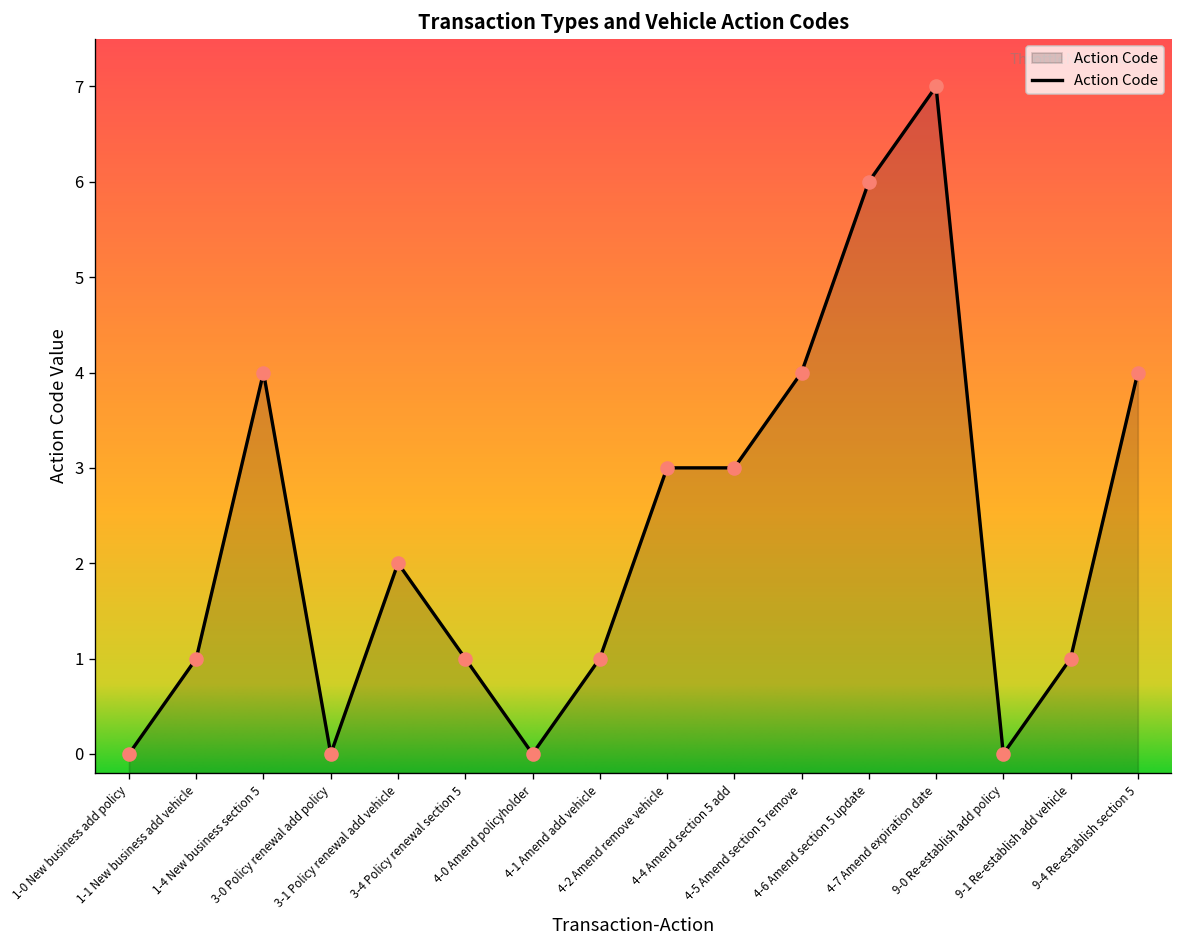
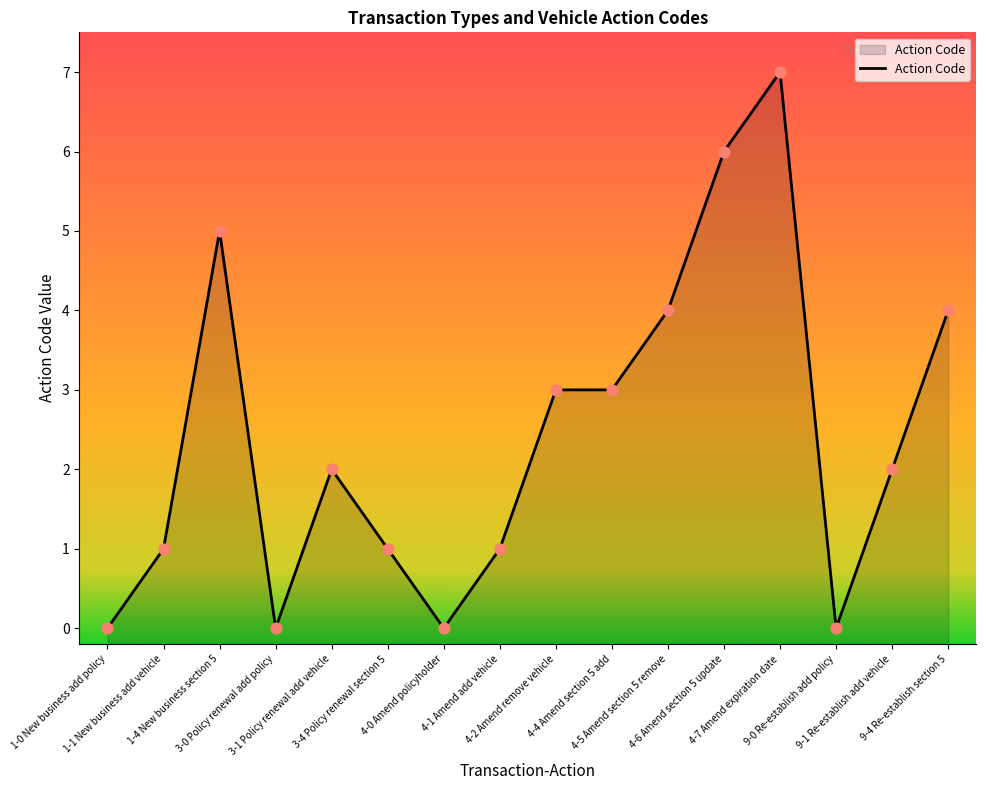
1-4 New business section 5: 4 -> 5
9-1 Re-establish add vehicle: 1 -> 2
